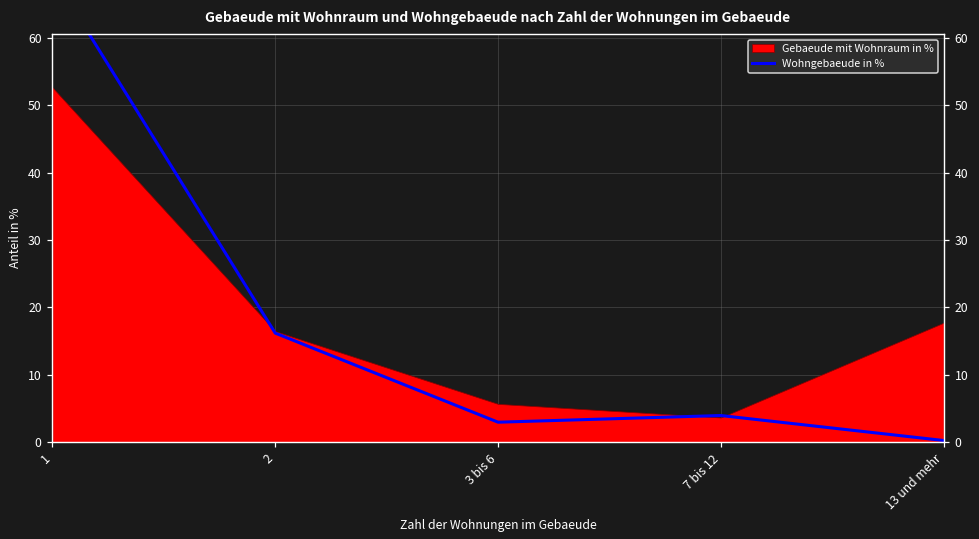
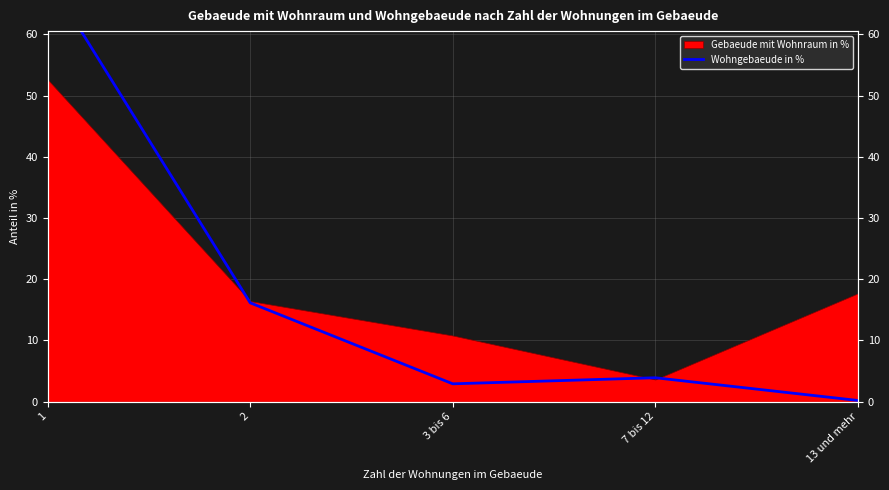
Gebaeude mit Wohnraum in %, 3 bis 6: 6 -> 11
